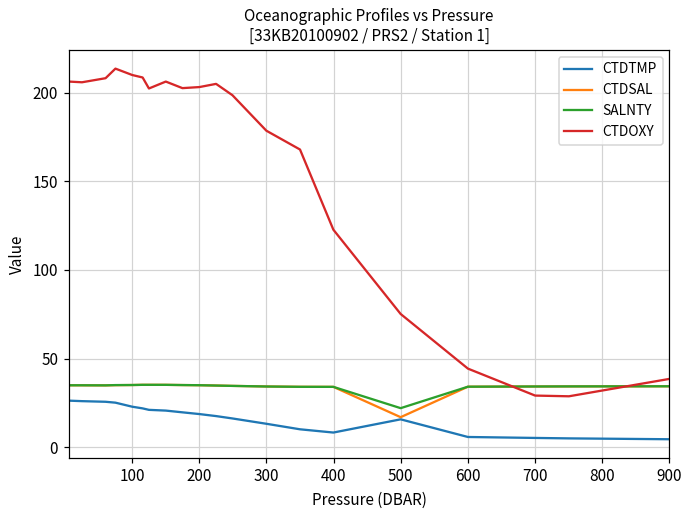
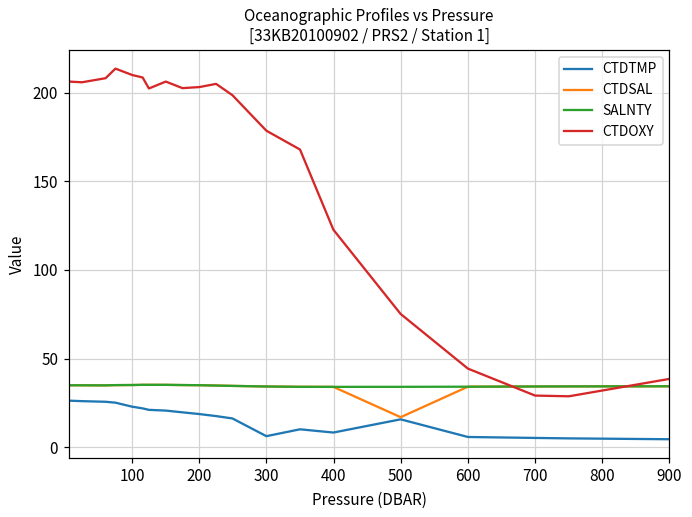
CTDTMP, 300: 13 -> 6
SALNTY, 500: 22 -> 34
